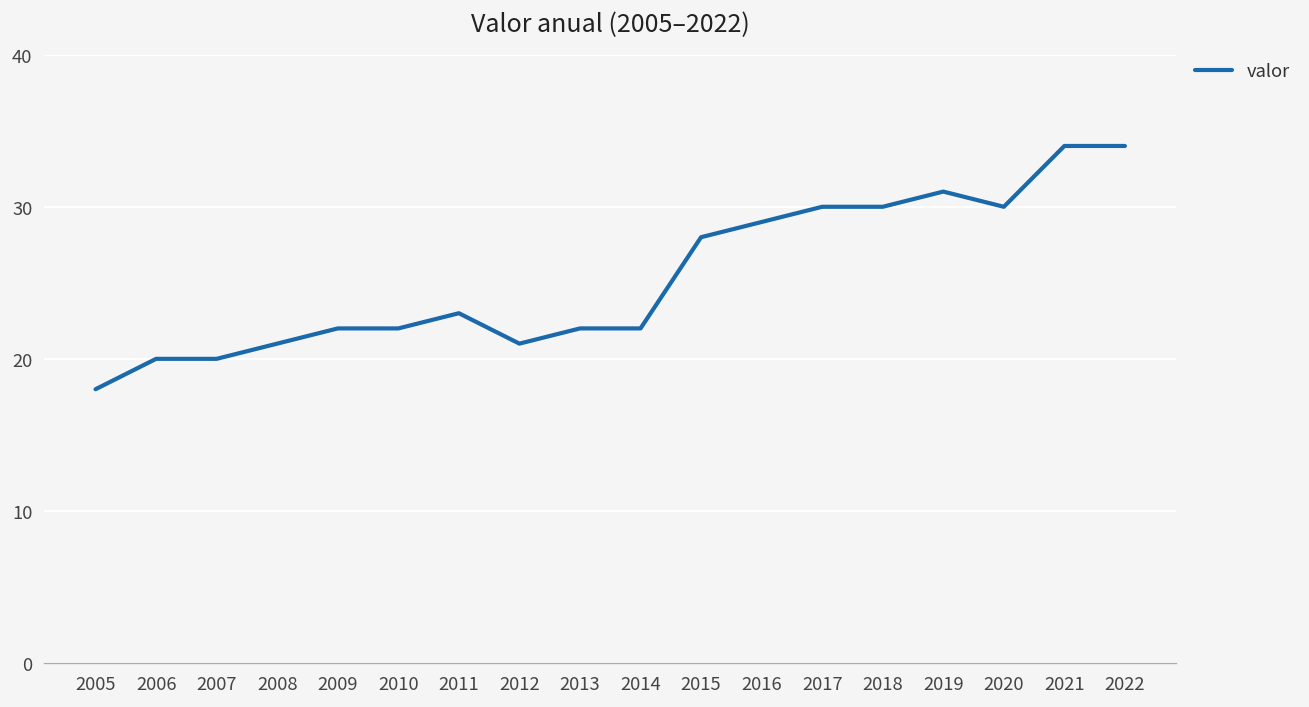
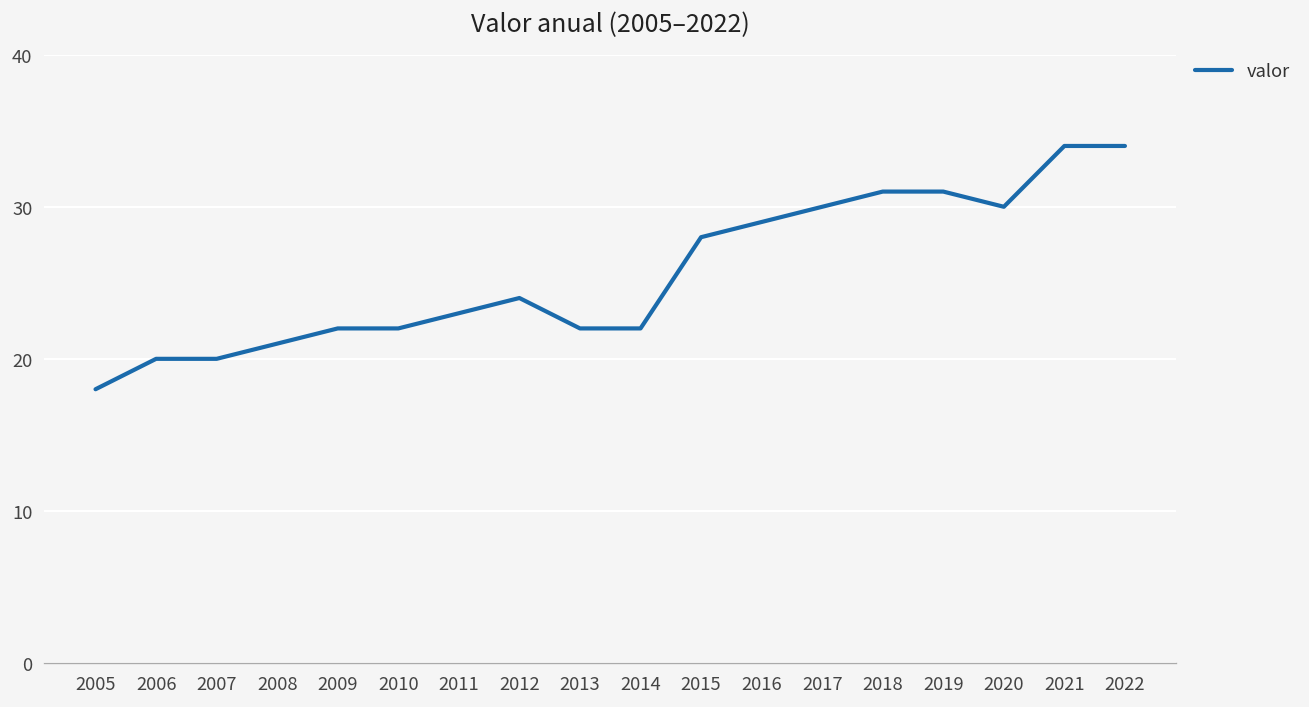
2012: 21 -> 24
2018: 30 -> 31
